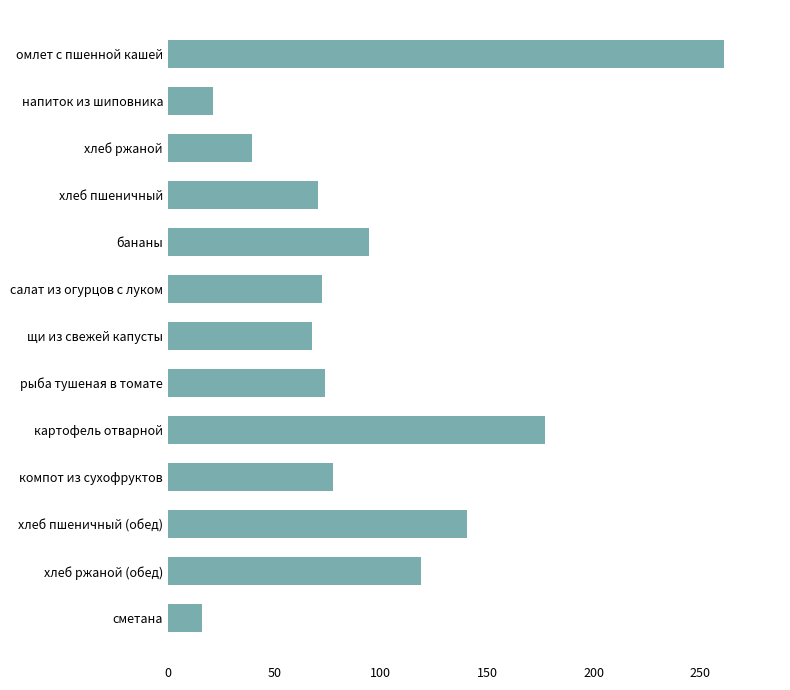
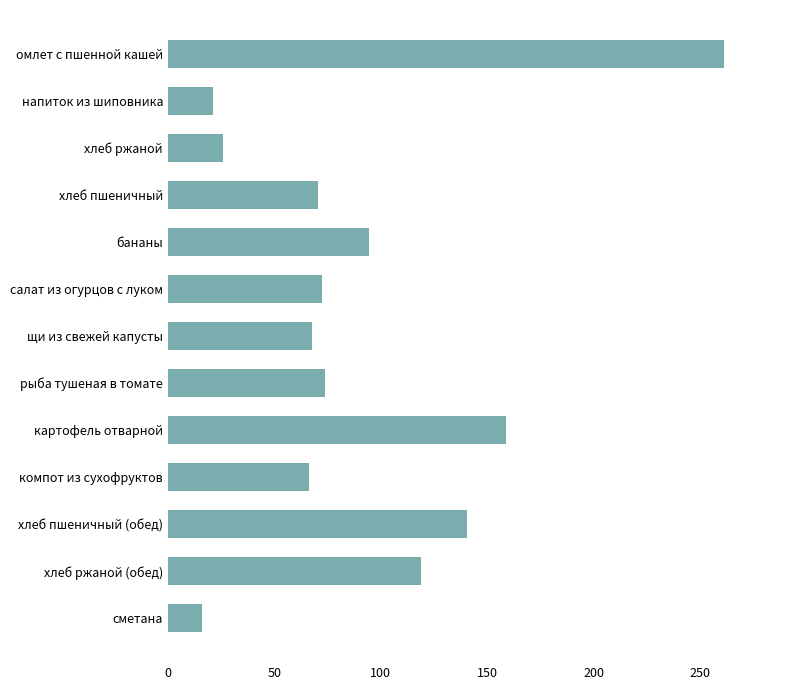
хлеб ржаной: 40 -> 26
картофель отварной: 177 -> 159
компот из сухофруктов: 78 -> 66
